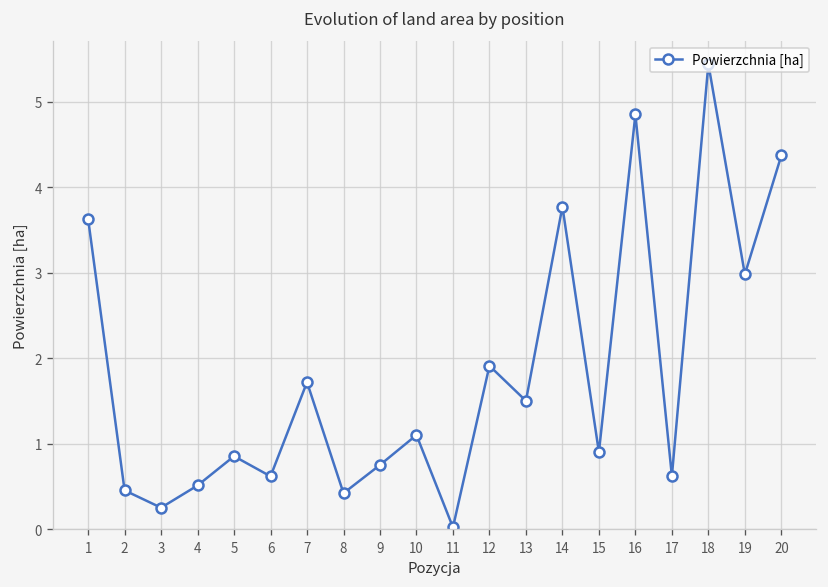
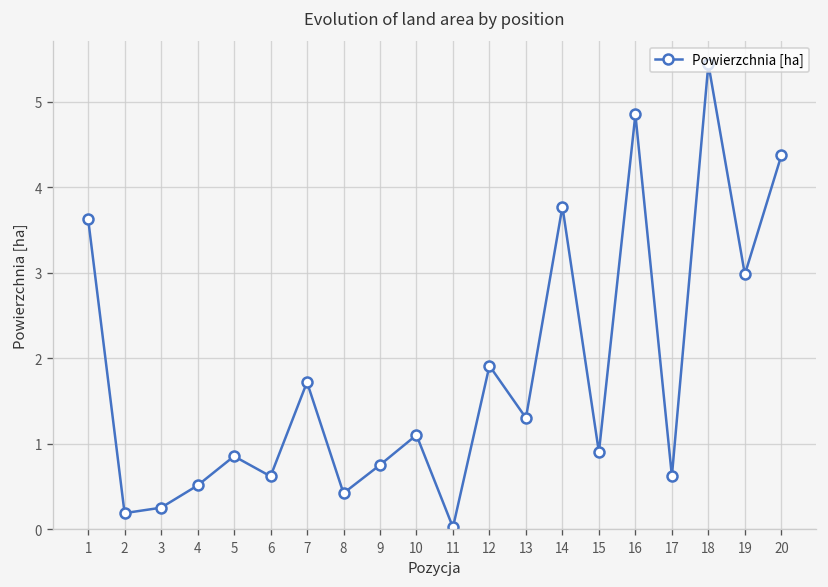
2: 0.5 -> 0.2
13: 1.5 -> 1.3
